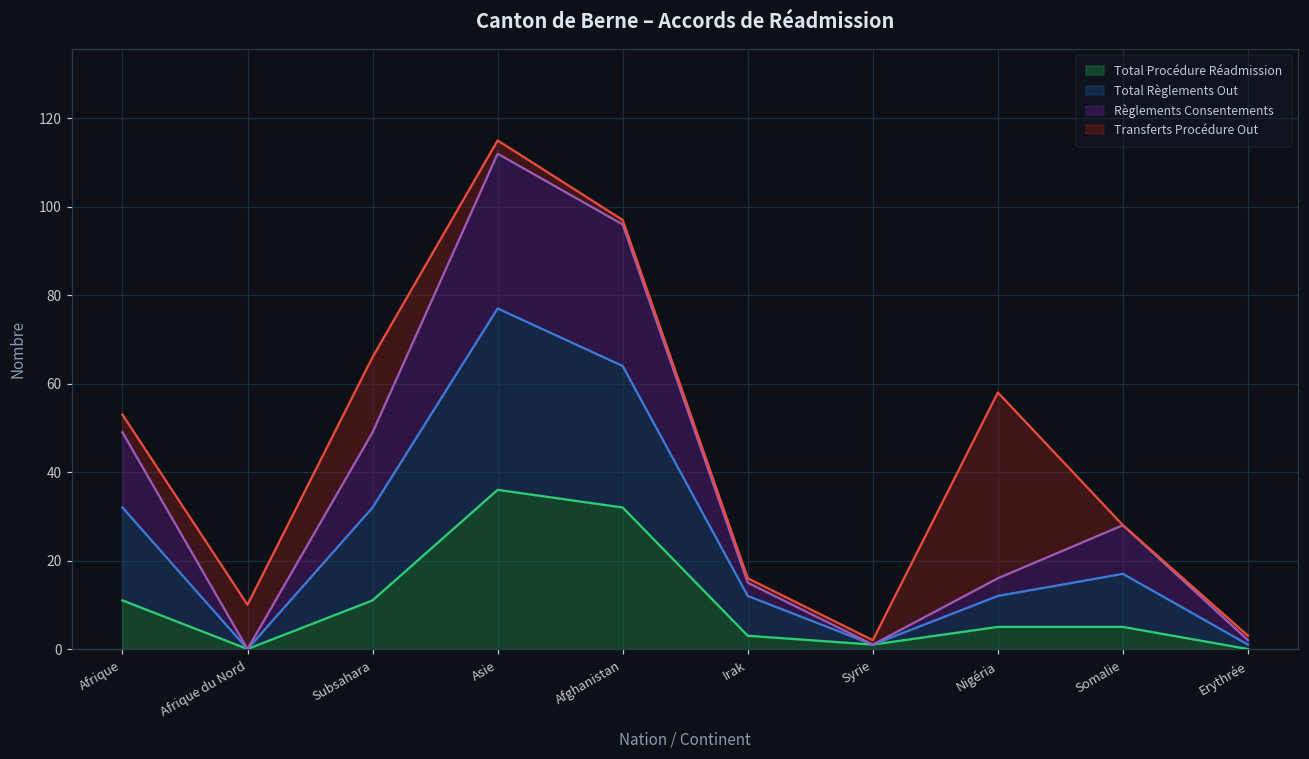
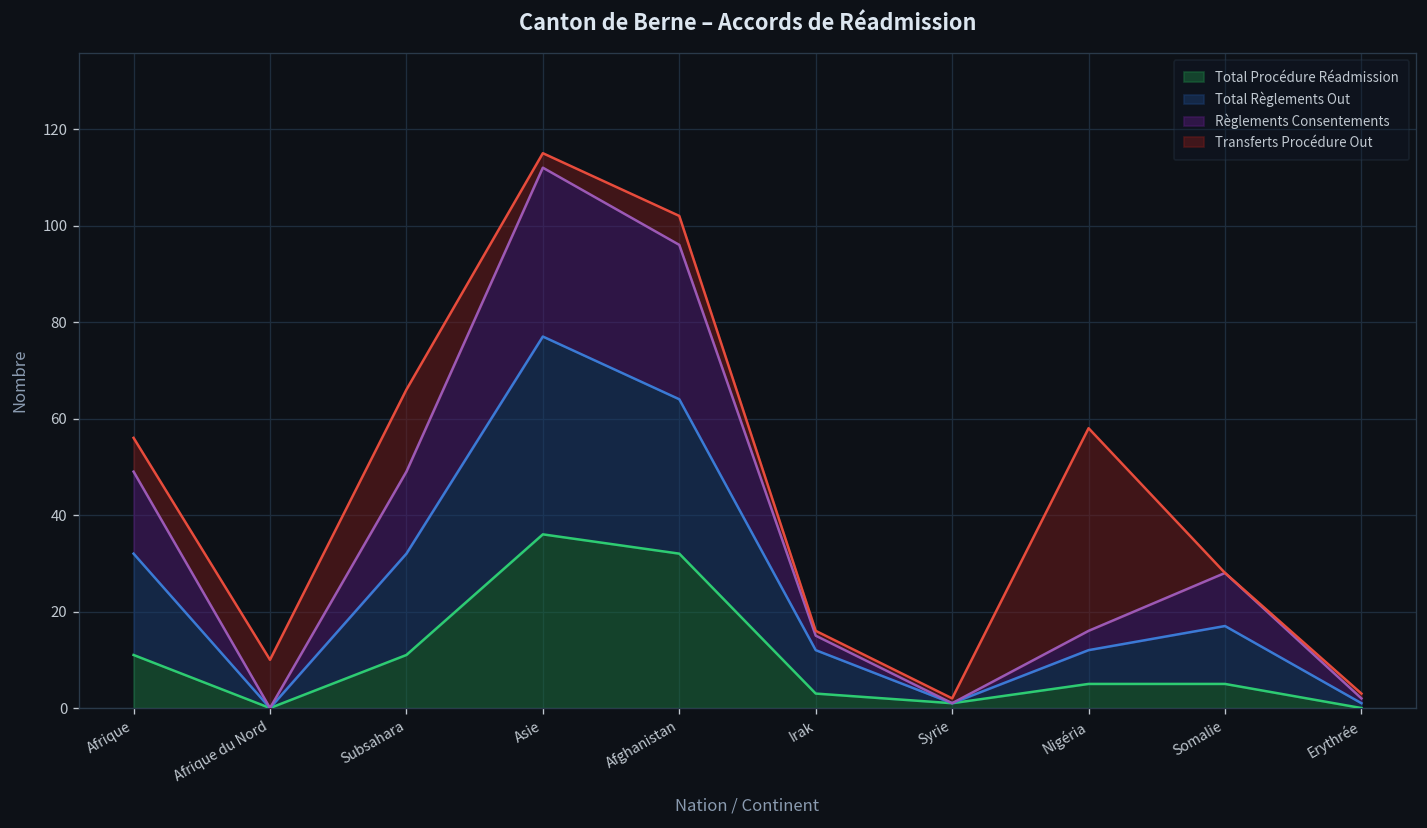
Transferts Procédure Out, Afrique: 4 -> 7
Transferts Procédure Out, Afghanistan: 1 -> 6
